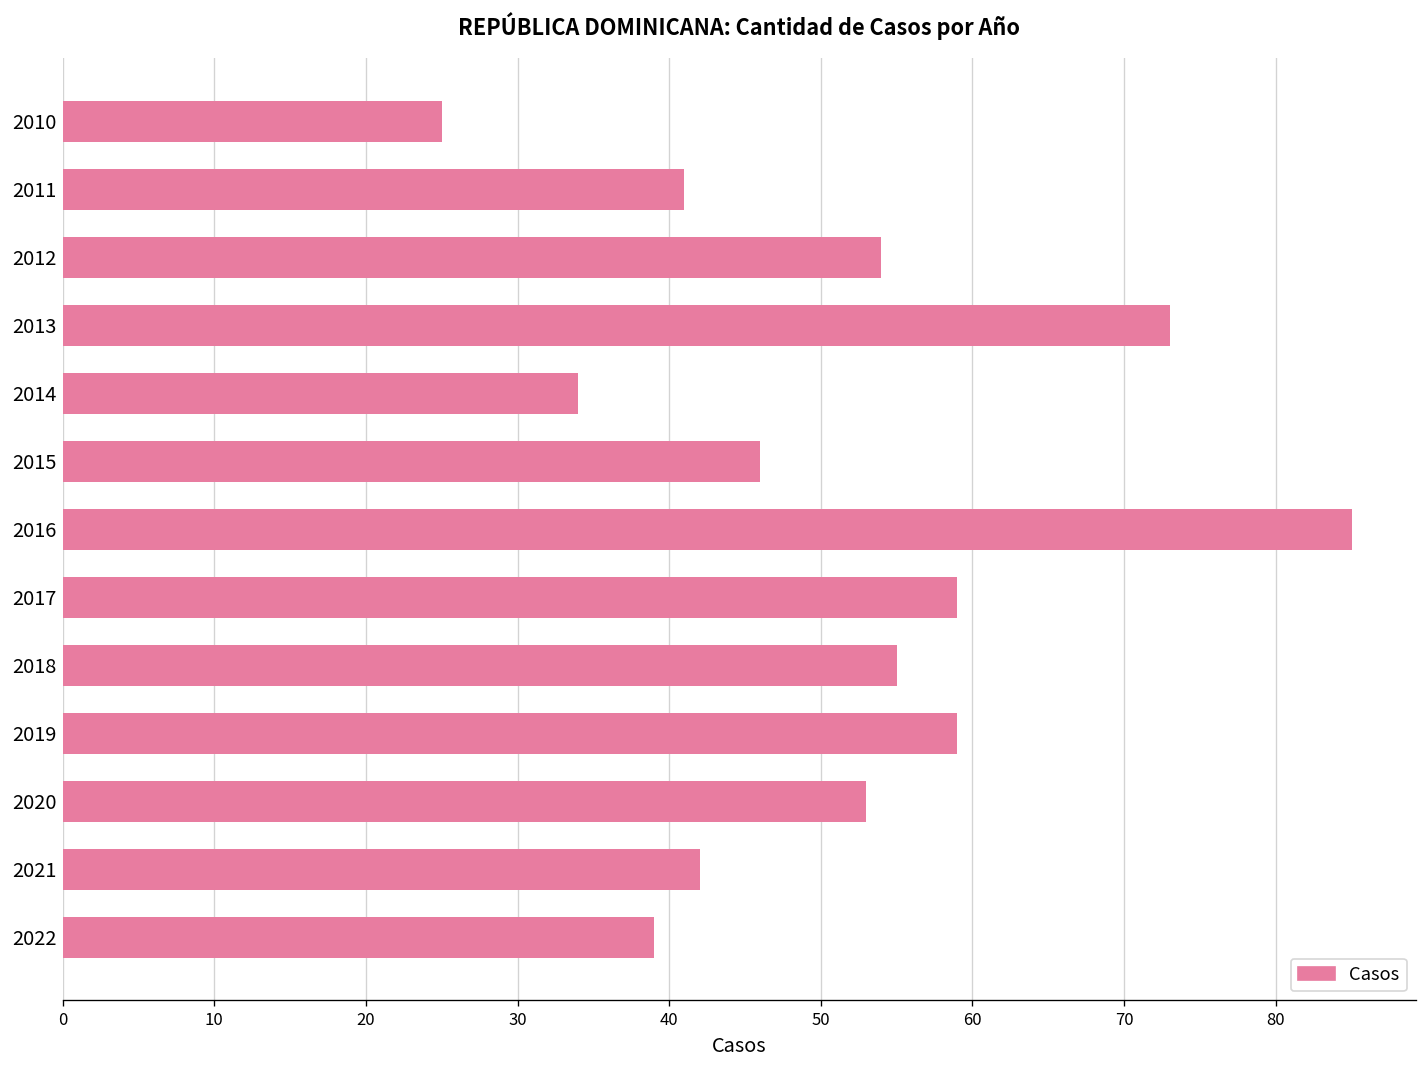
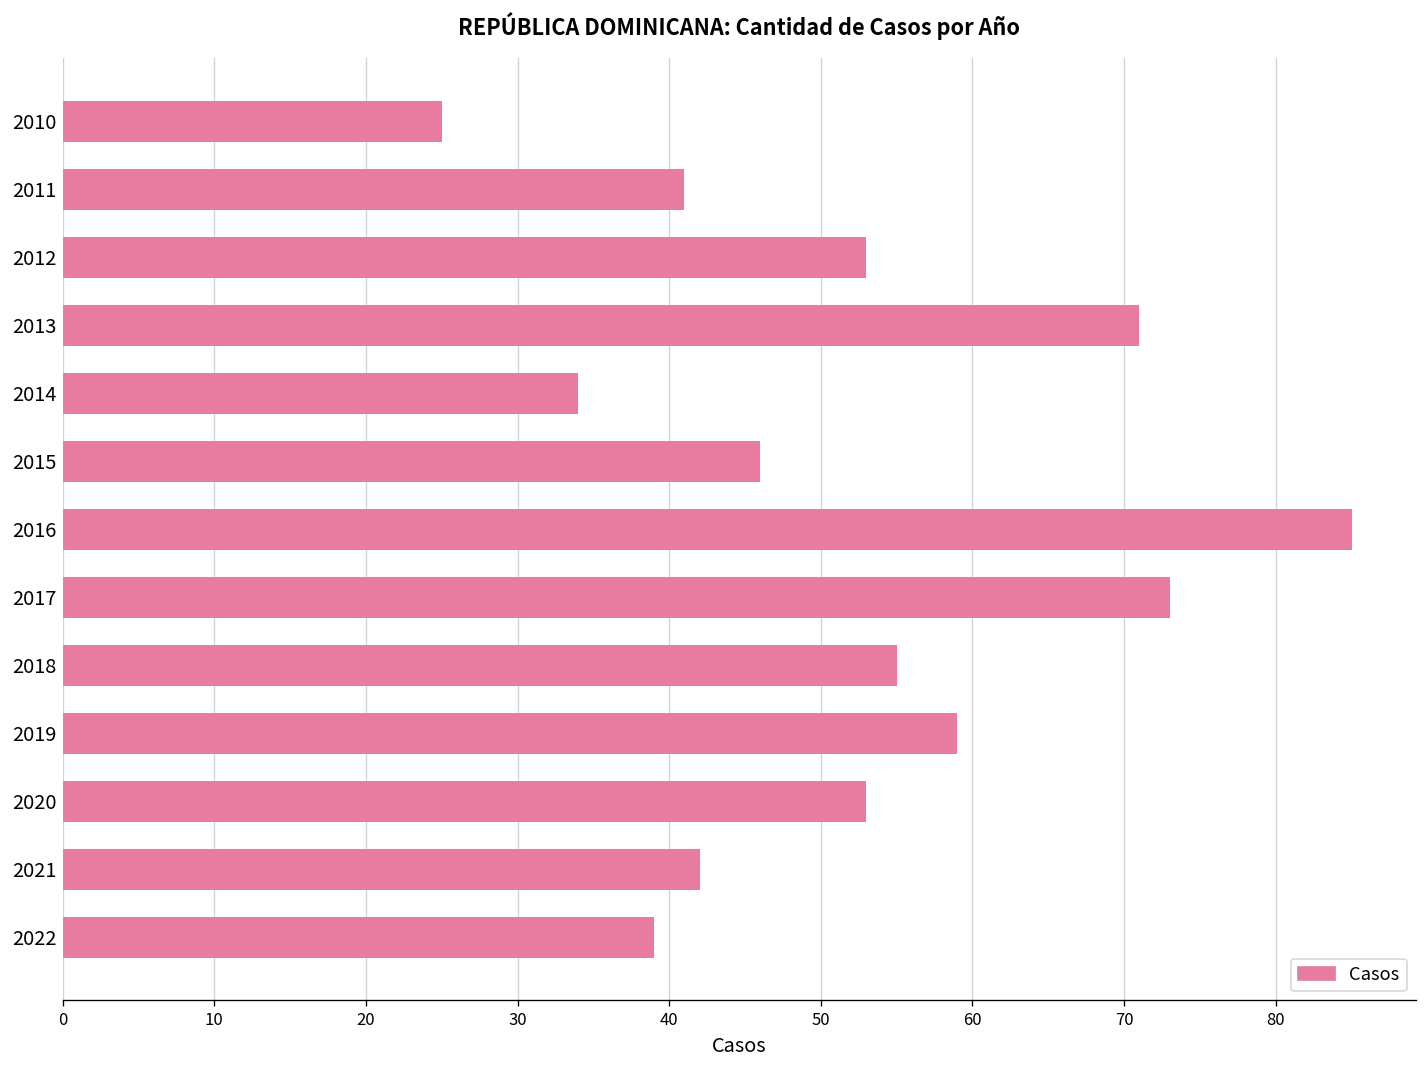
2012: 54 -> 53
2013: 73 -> 71
2017: 59 -> 73
